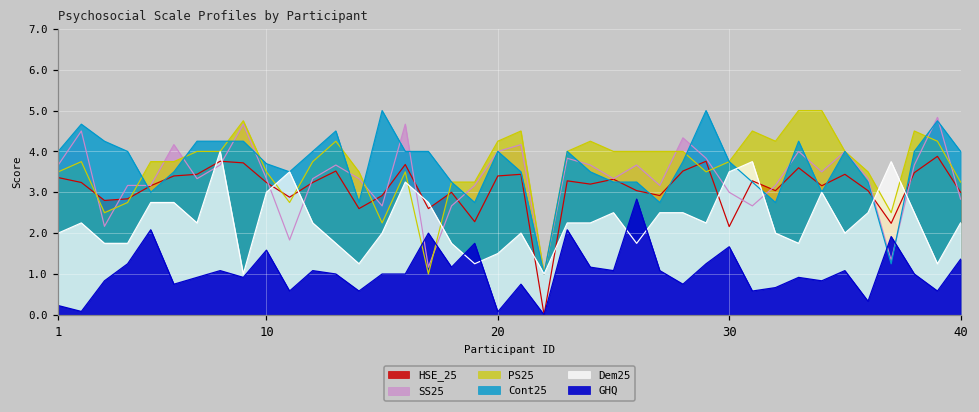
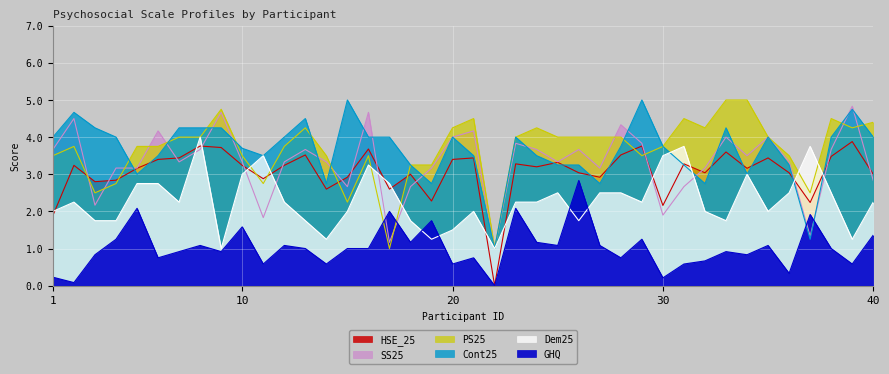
HSE_25, 1: 3.4 -> 1.9
GHQ, 20: 0.1 -> 0.6
SS25, 30: 3.0 -> 1.9
GHQ, 30: 1.7 -> 0.2
PS25, 40: 3.3 -> 4.4
